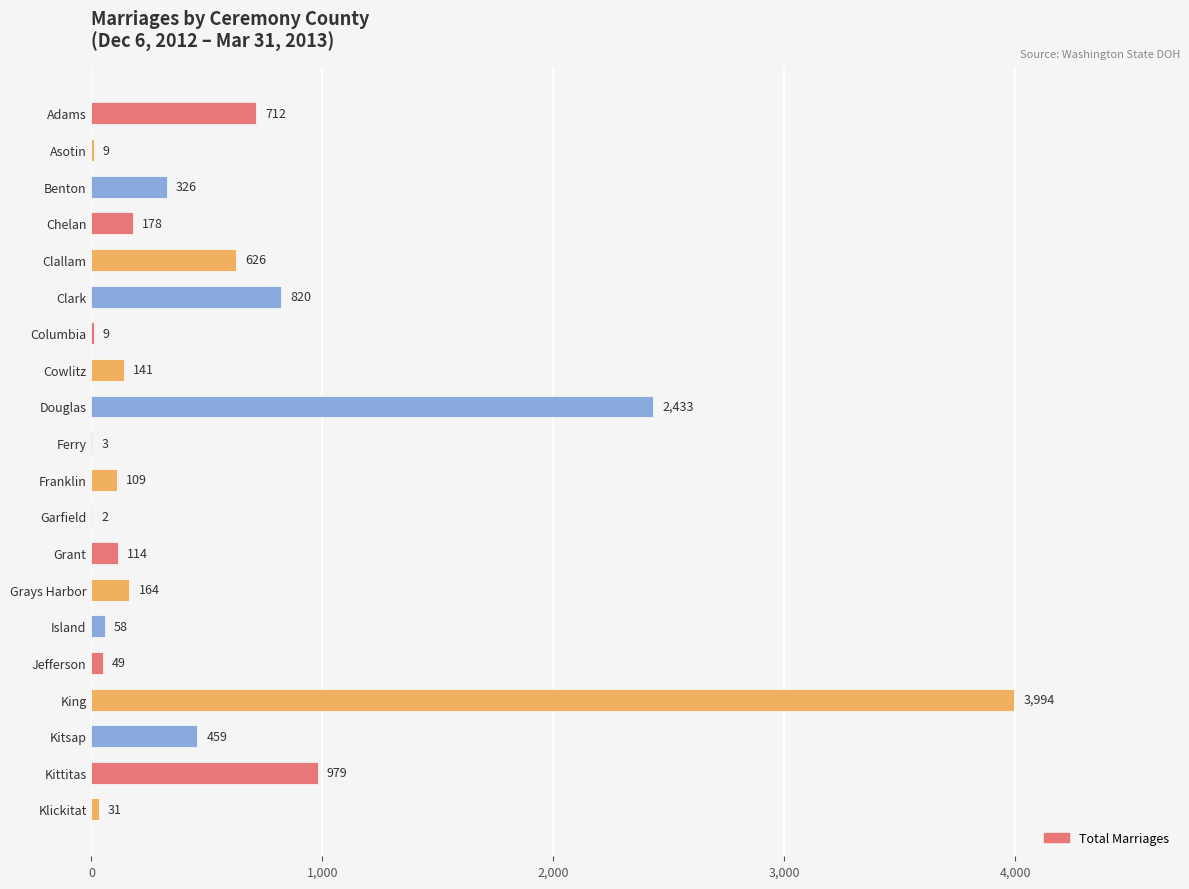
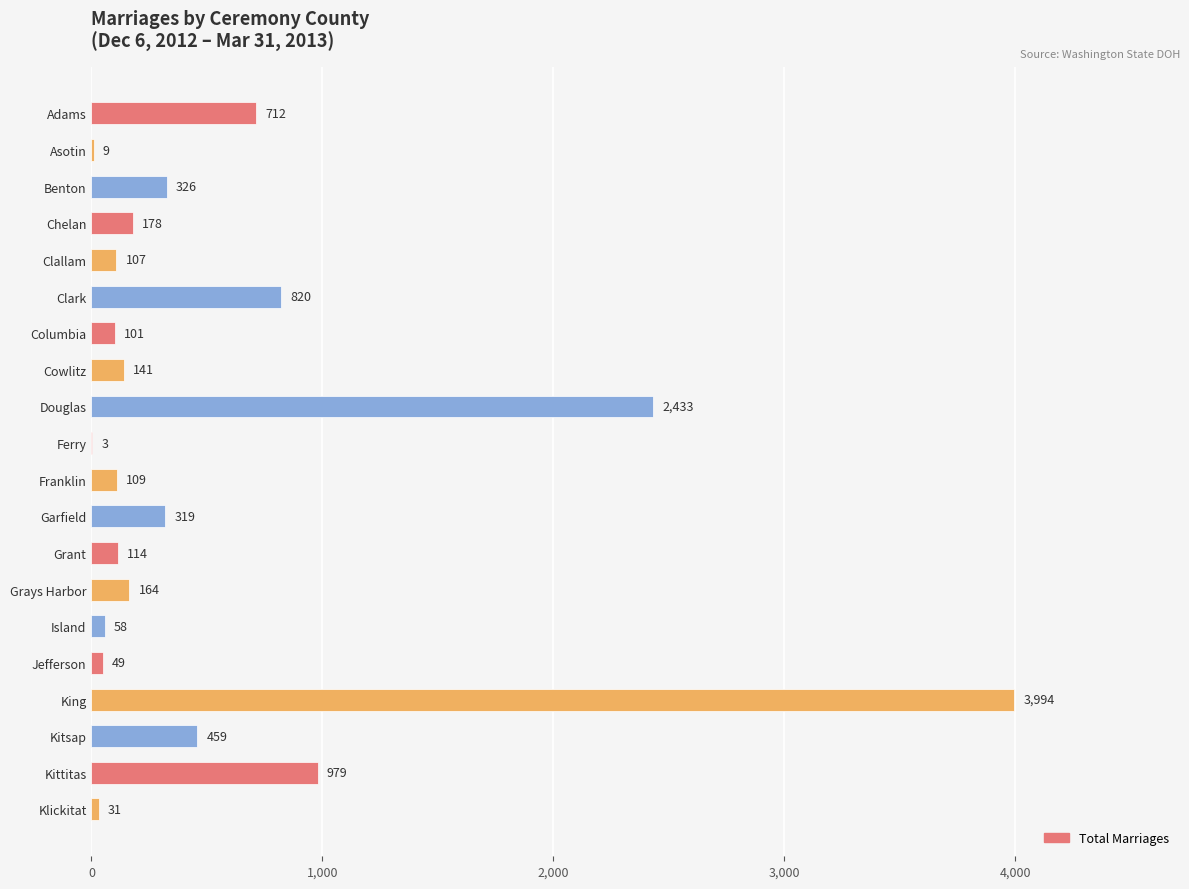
Clallam: 626 -> 107
Columbia: 9 -> 101
Garfield: 2 -> 319
